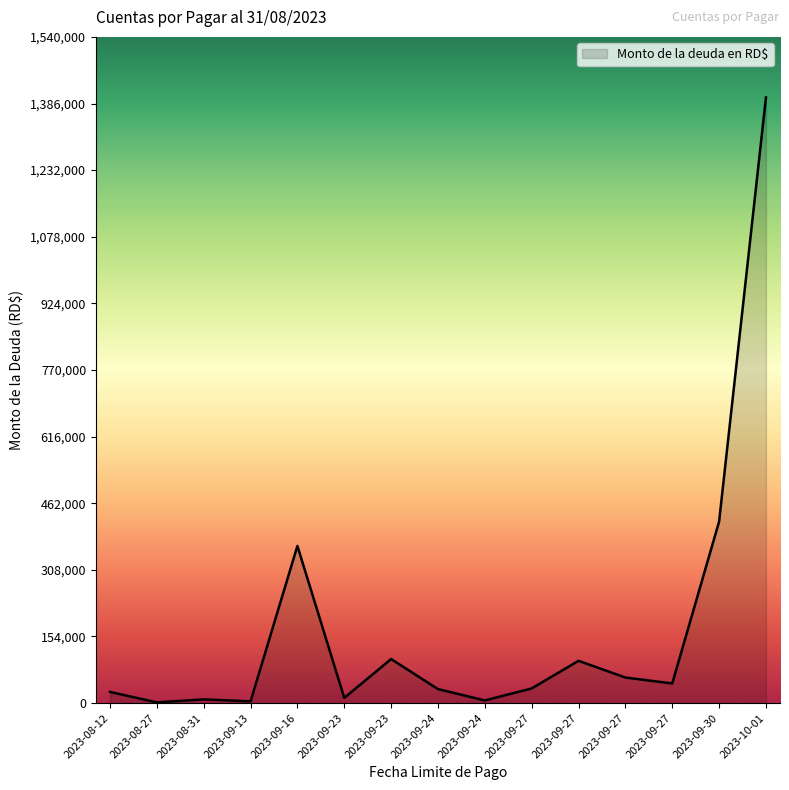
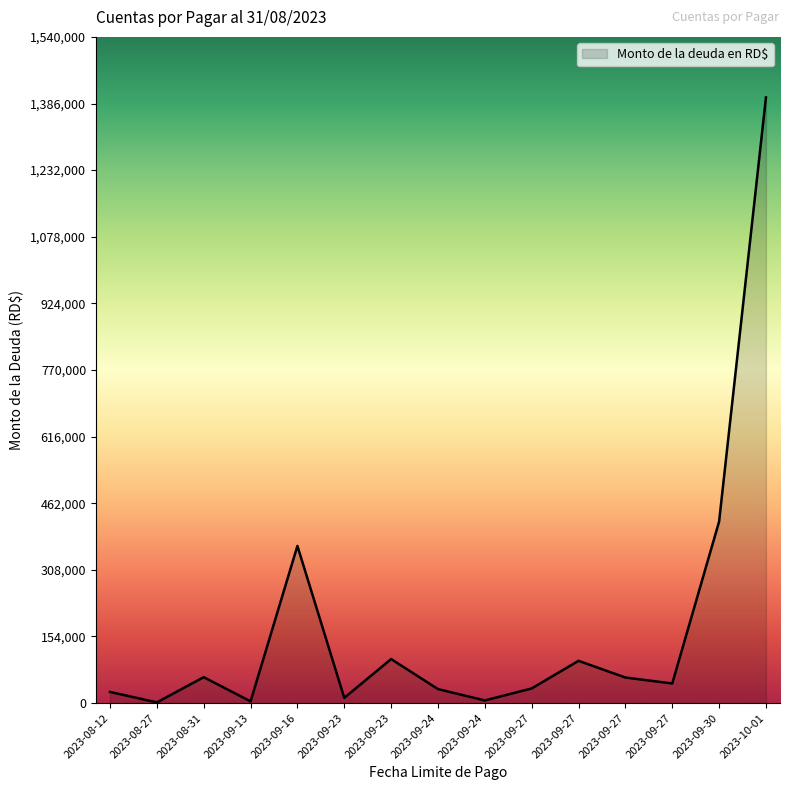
2023-08-31: 10,000 -> 60,000
